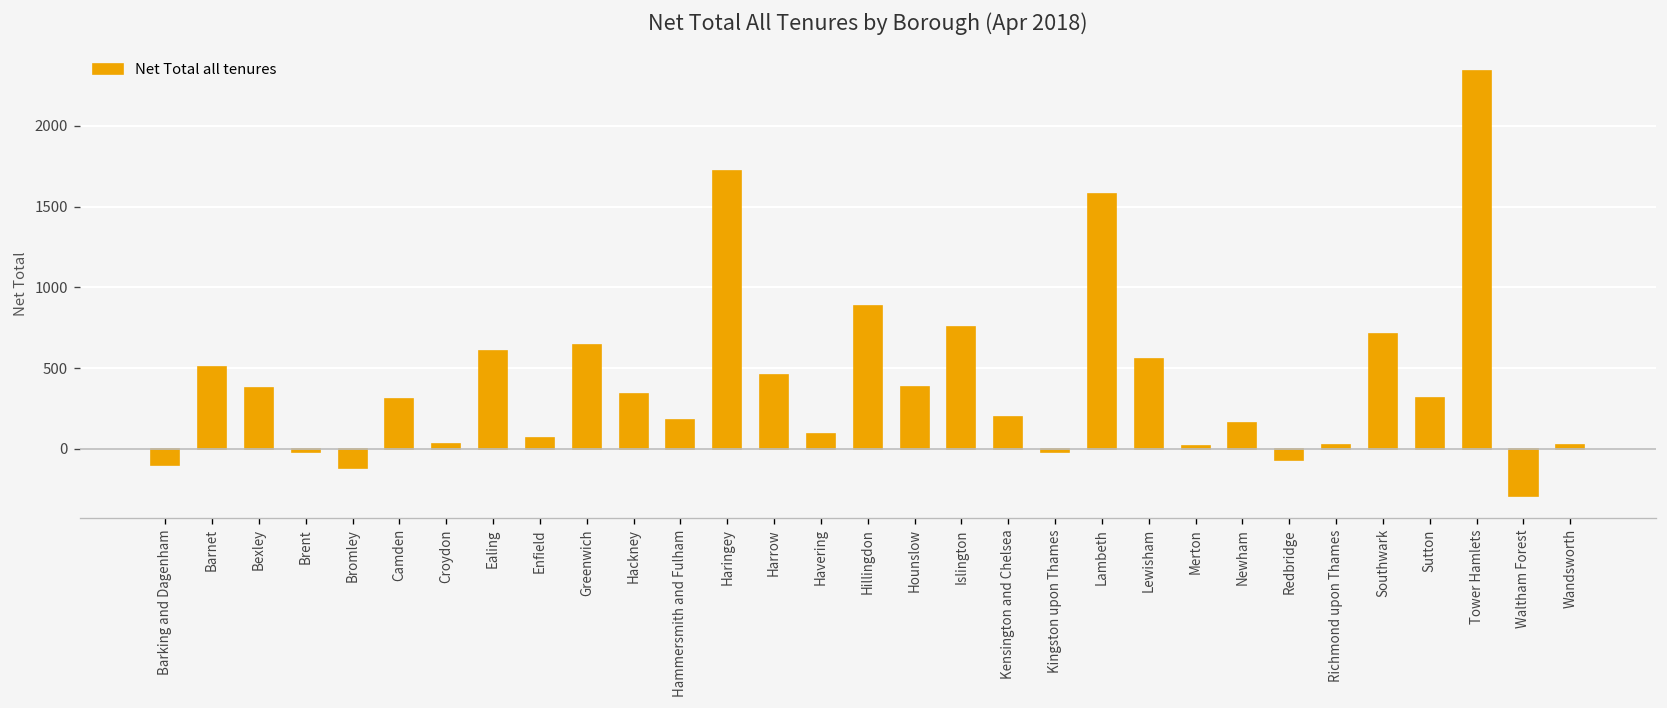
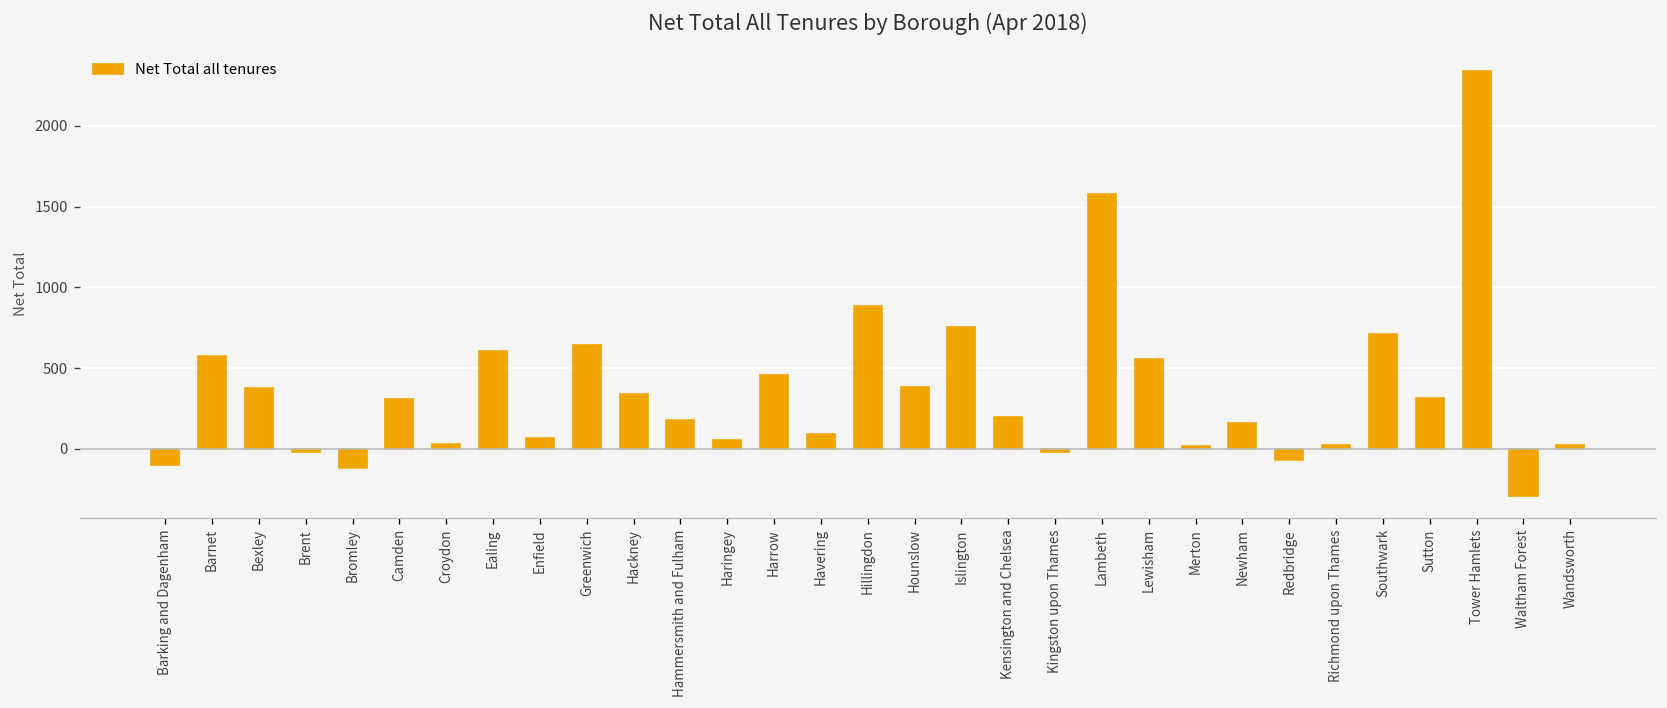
Barnet: 510 -> 570
Haringey: 1720 -> 60
